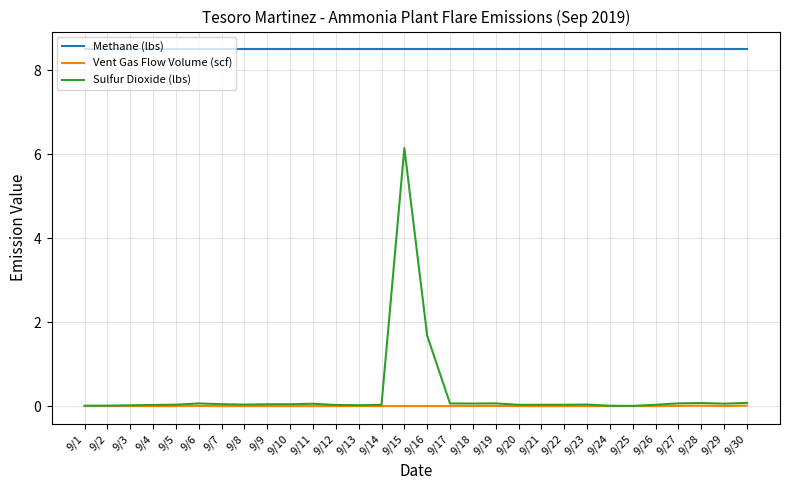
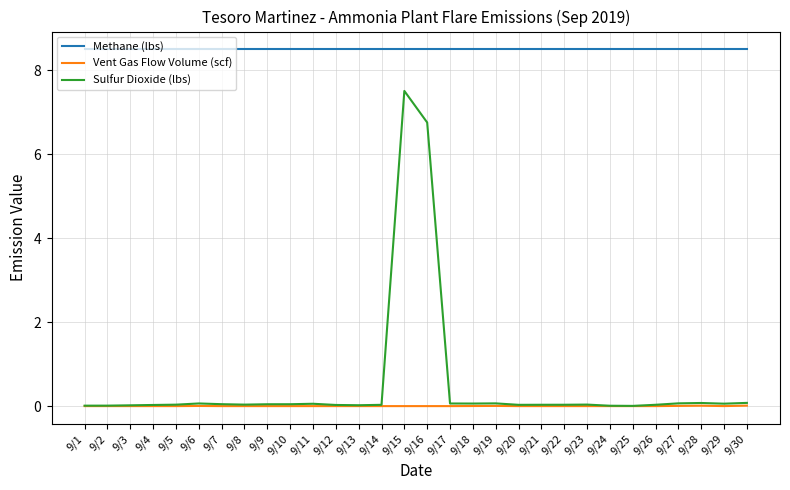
Sulfur Dioxide (lbs), 9/15: 6.1 -> 7.5
Sulfur Dioxide (lbs), 9/16: 1.7 -> 6.7
